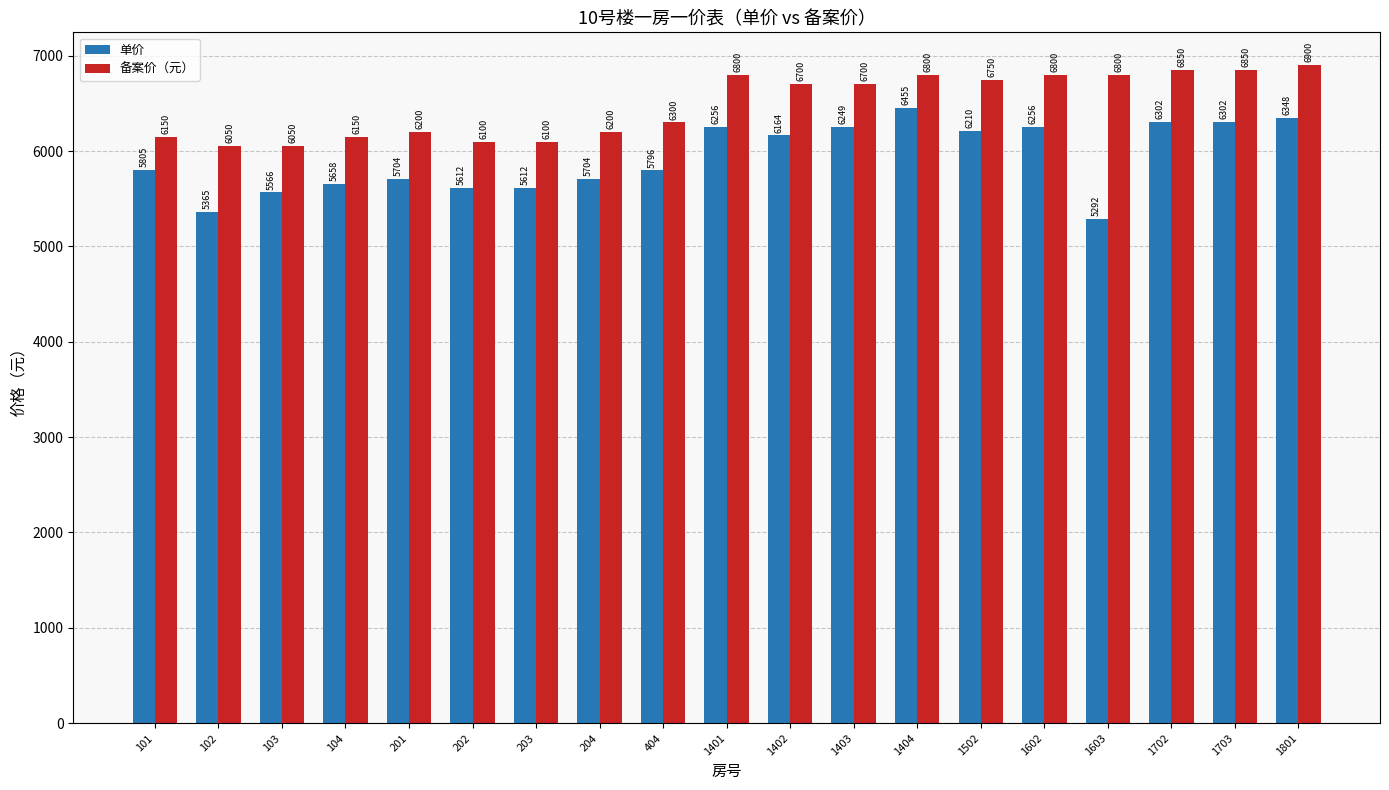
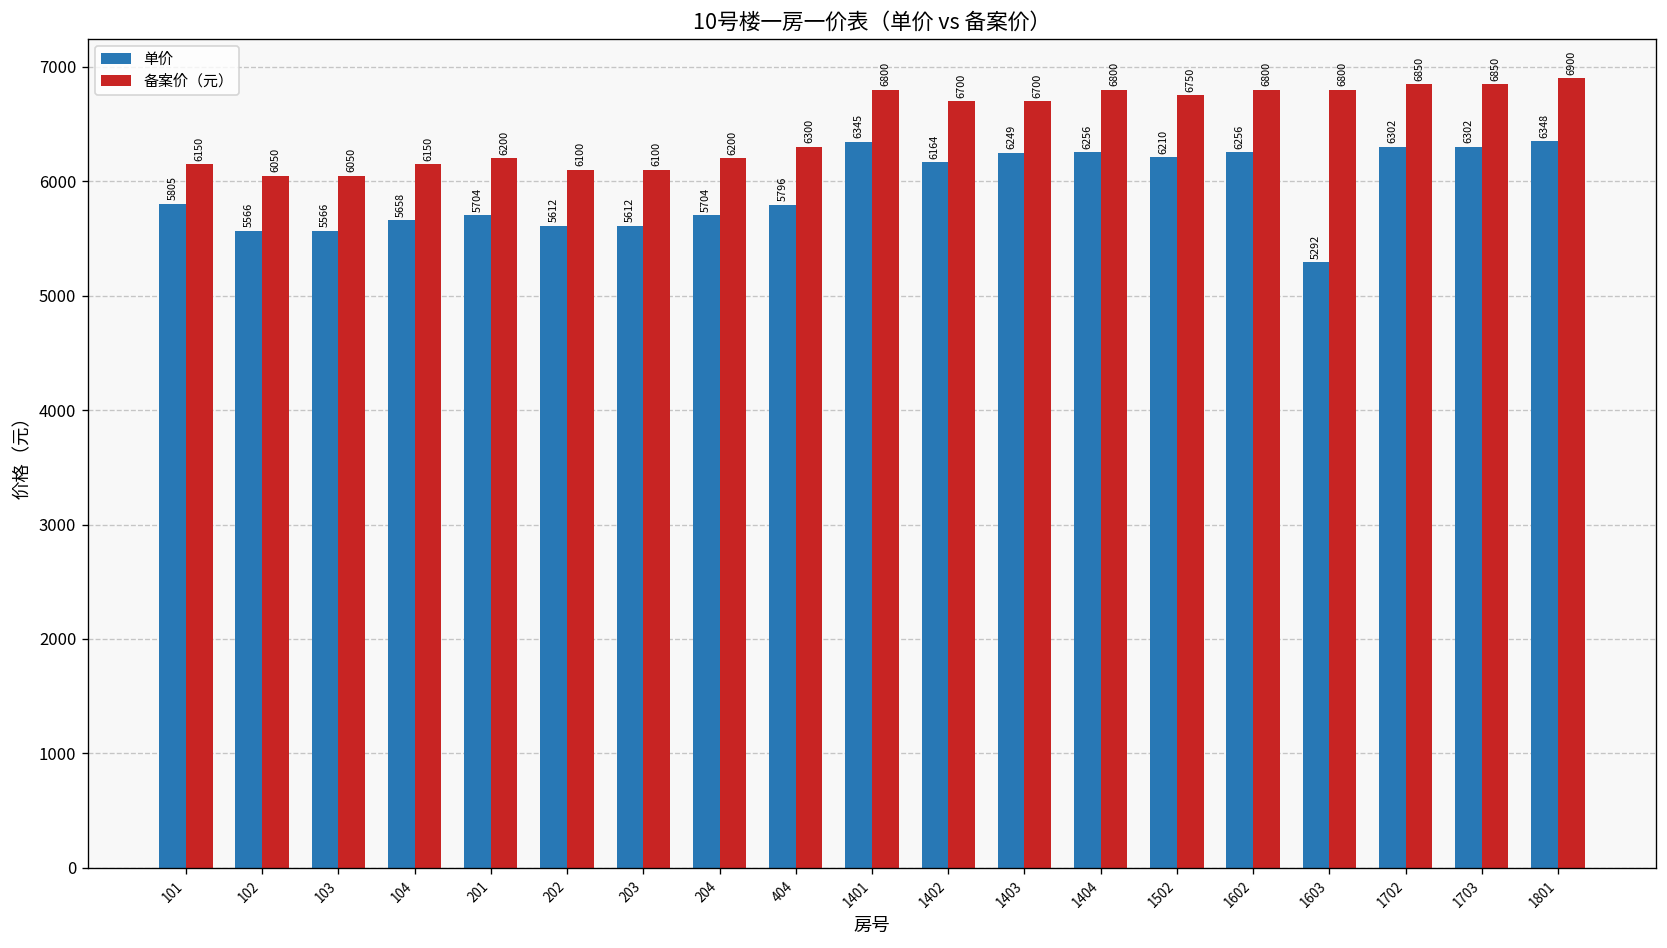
单价, 102: 5365 -> 5566
单价, 1401: 6256 -> 6345
单价, 1404: 6455 -> 6256
